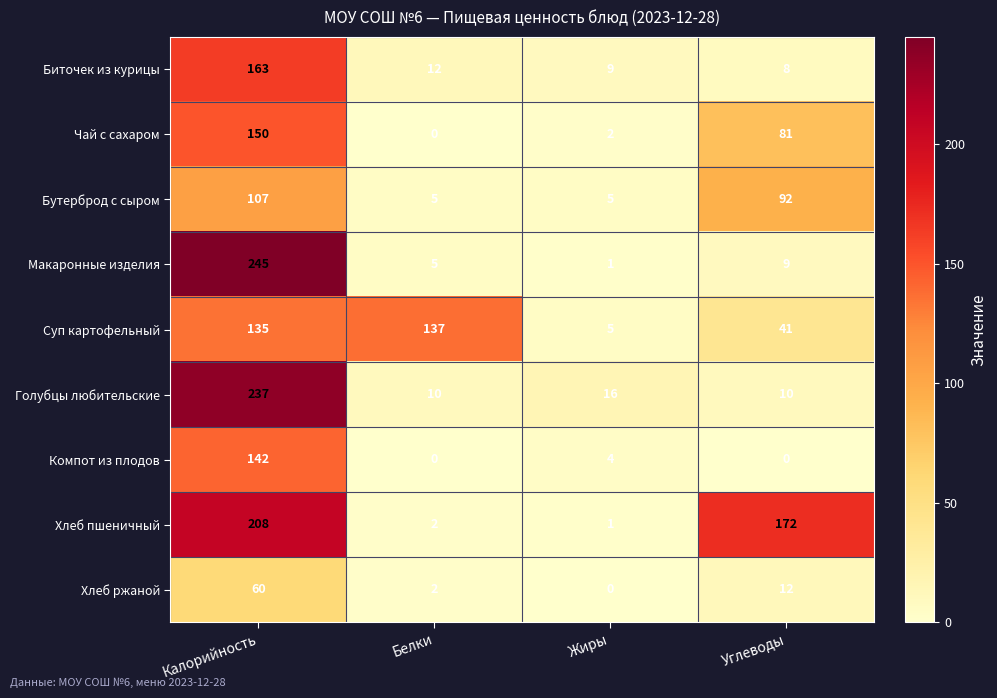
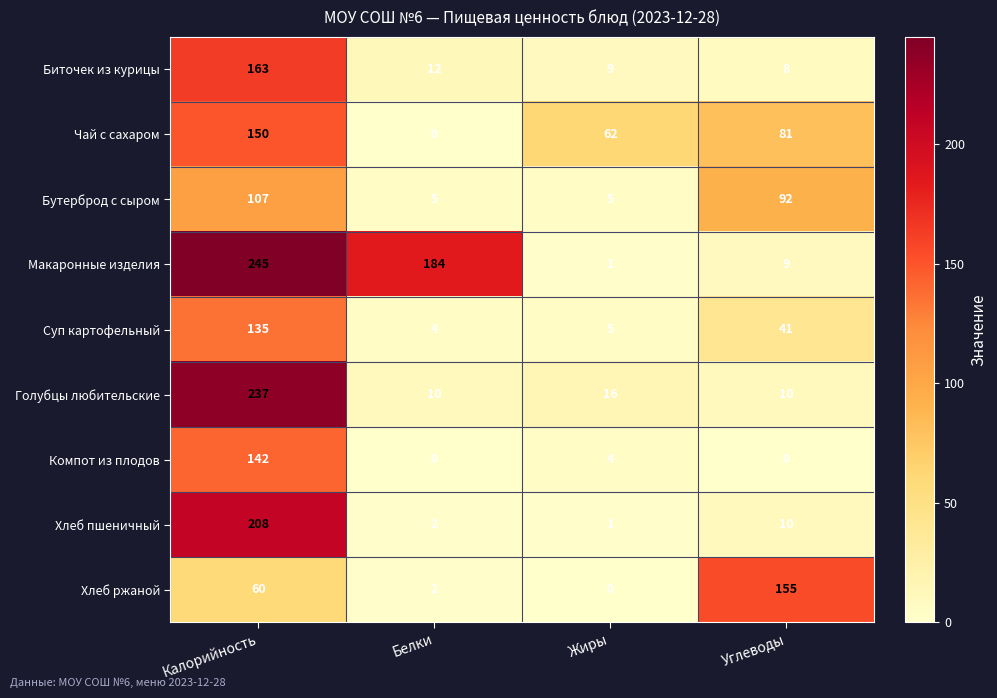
Чай с сахаром, Жиры: 2 -> 62
Макаронные изделия, Белки: 5 -> 184
Суп картофельный, Белки: 137 -> 4
Хлеб пшеничный, Углеводы: 172 -> 10
Хлеб ржаной, Углеводы: 12 -> 155
